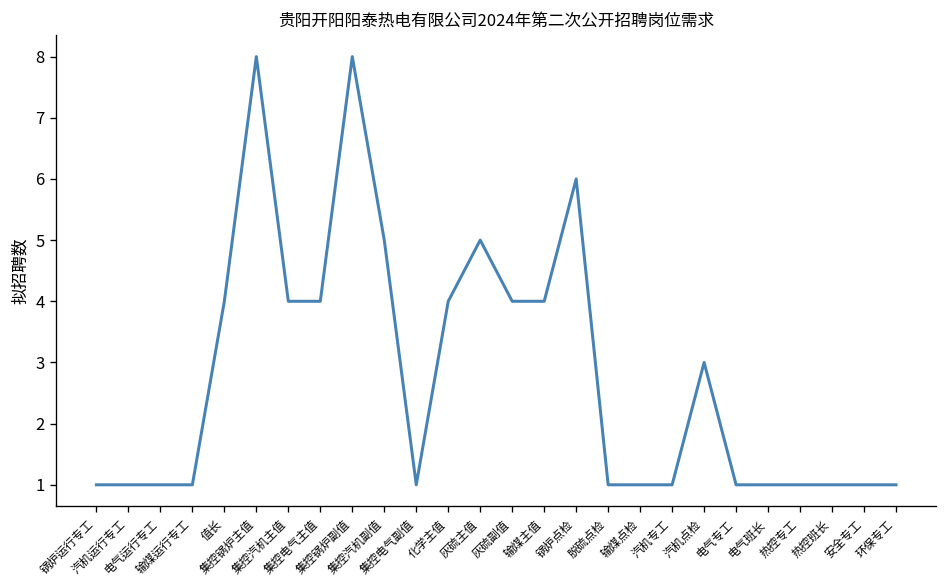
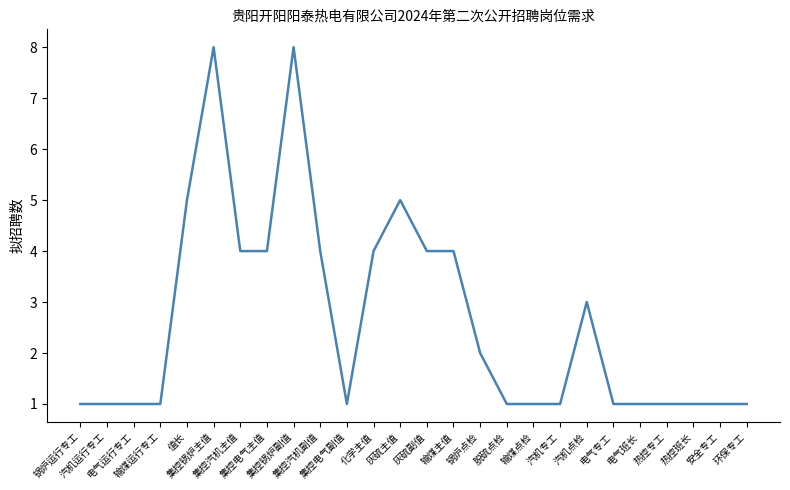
值长: 4 -> 5
集控汽机副值: 5 -> 4
锅炉点检: 6 -> 2
